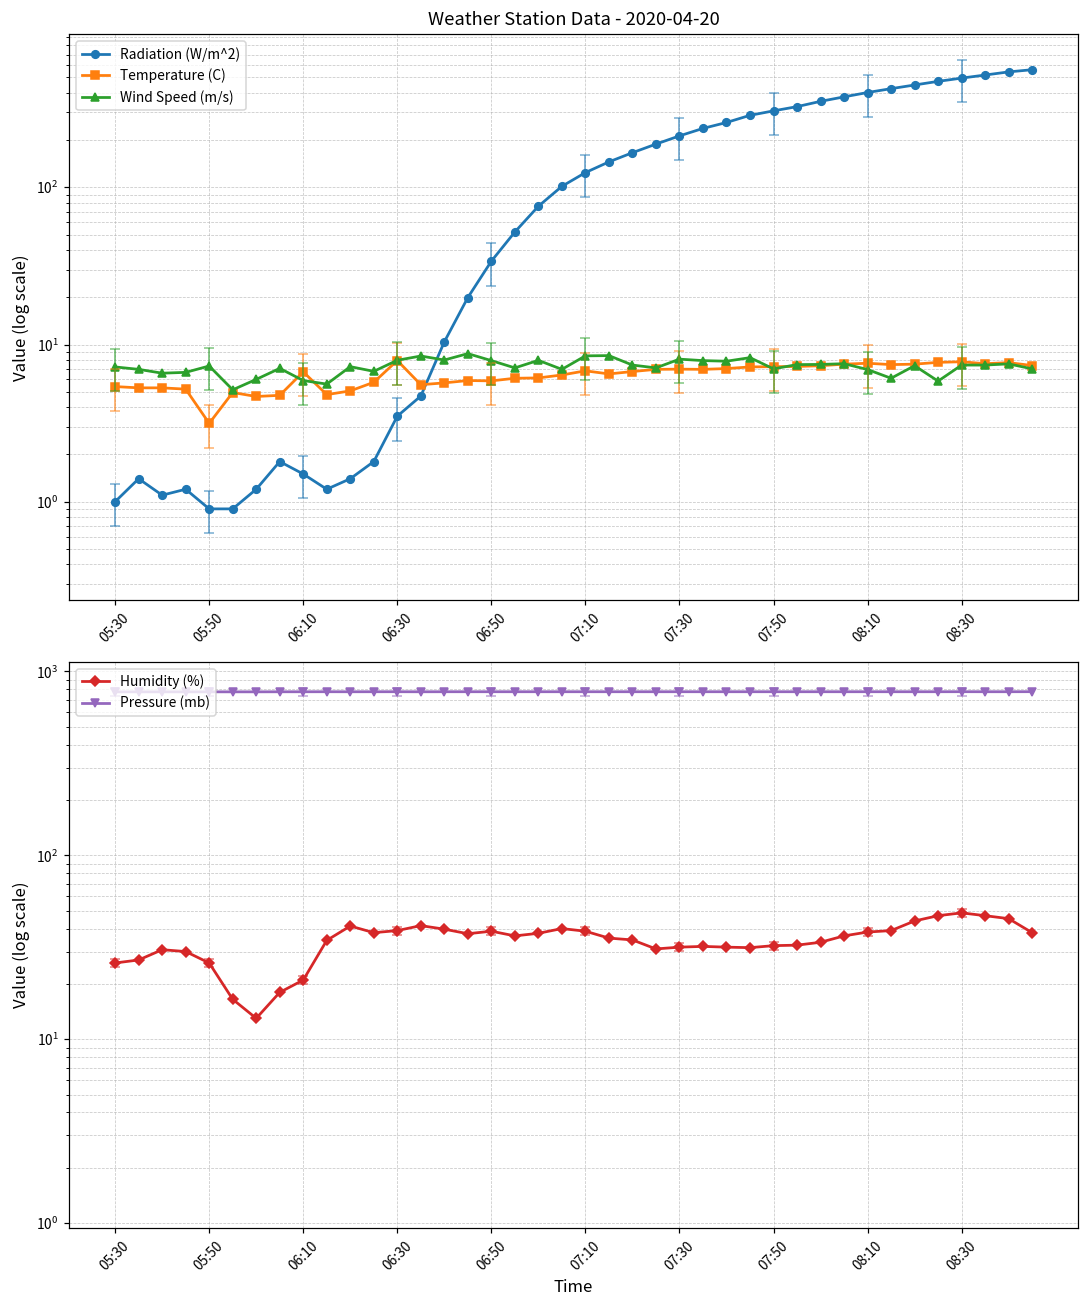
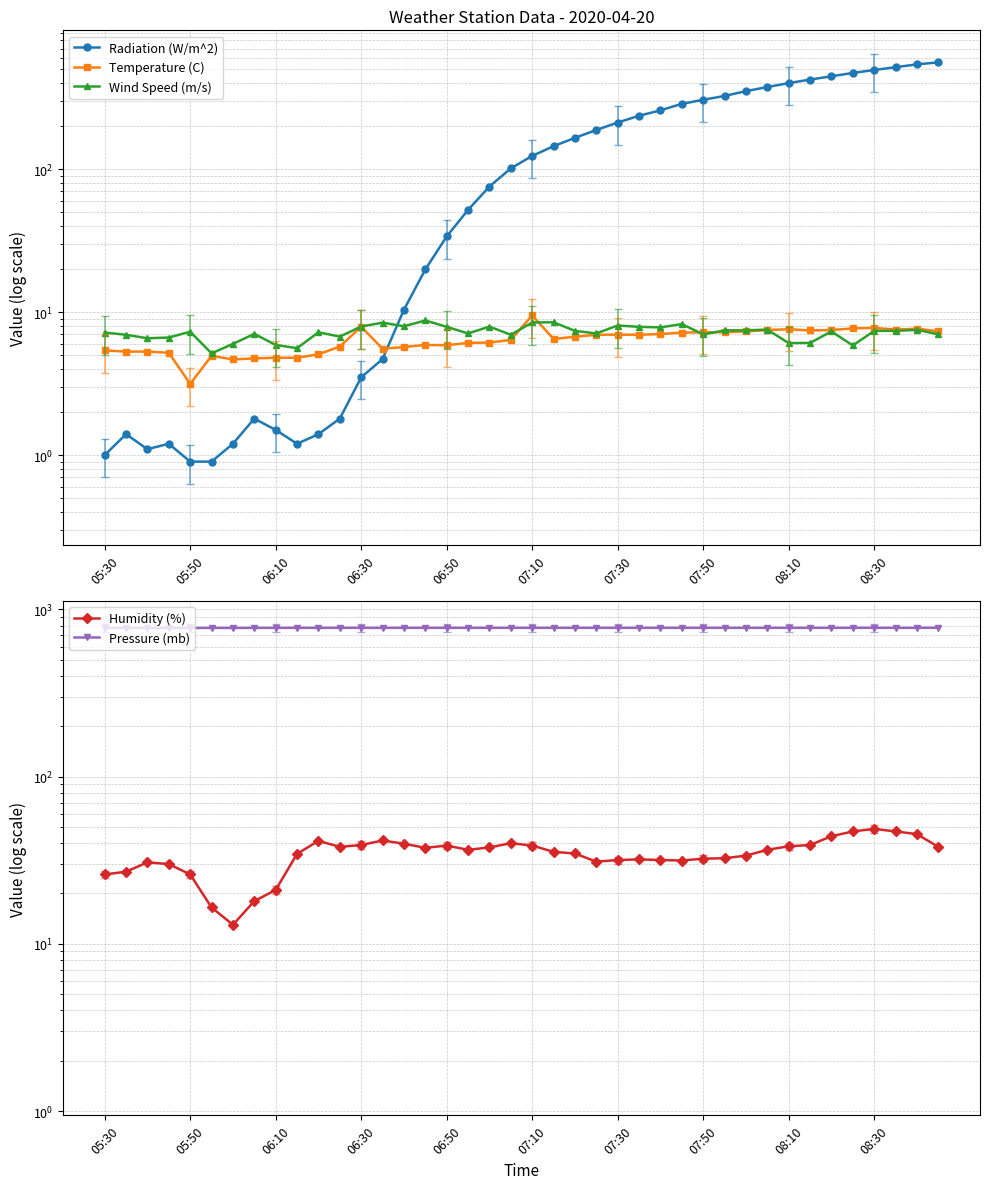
Weather Station Data - 2020-04-20, Temperature (C), 06:10: 7 -> 4.8
Weather Station Data - 2020-04-20, Temperature (C), 07:10: 7 -> 10
Weather Station Data - 2020-04-20, Wind Speed (m/s), 08:10: 7 -> 6.1
